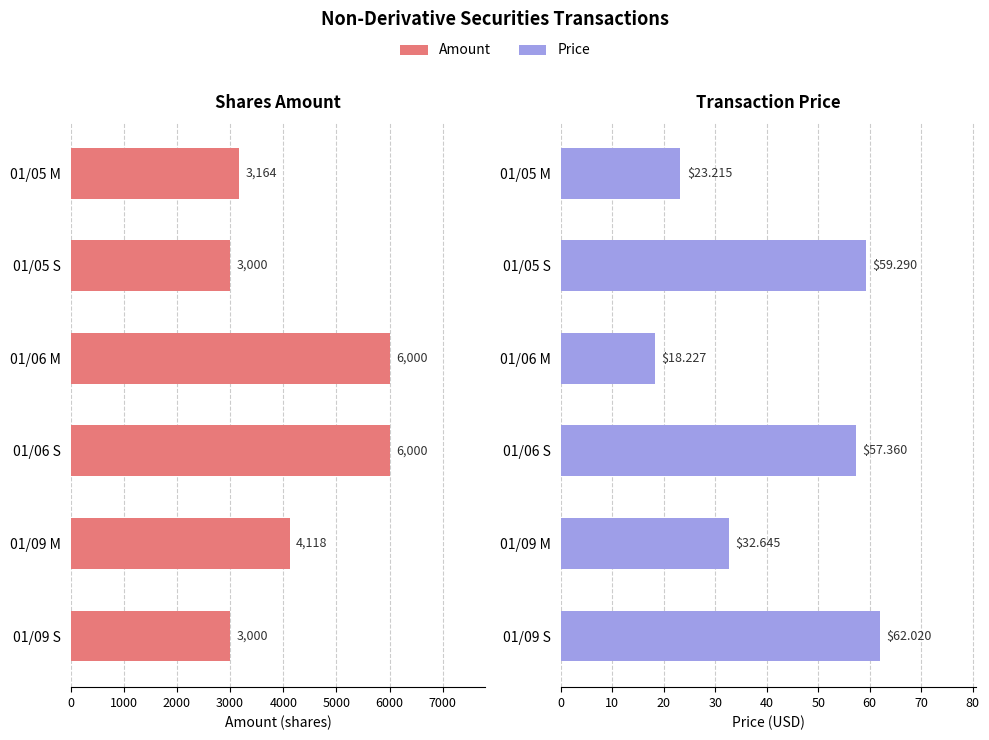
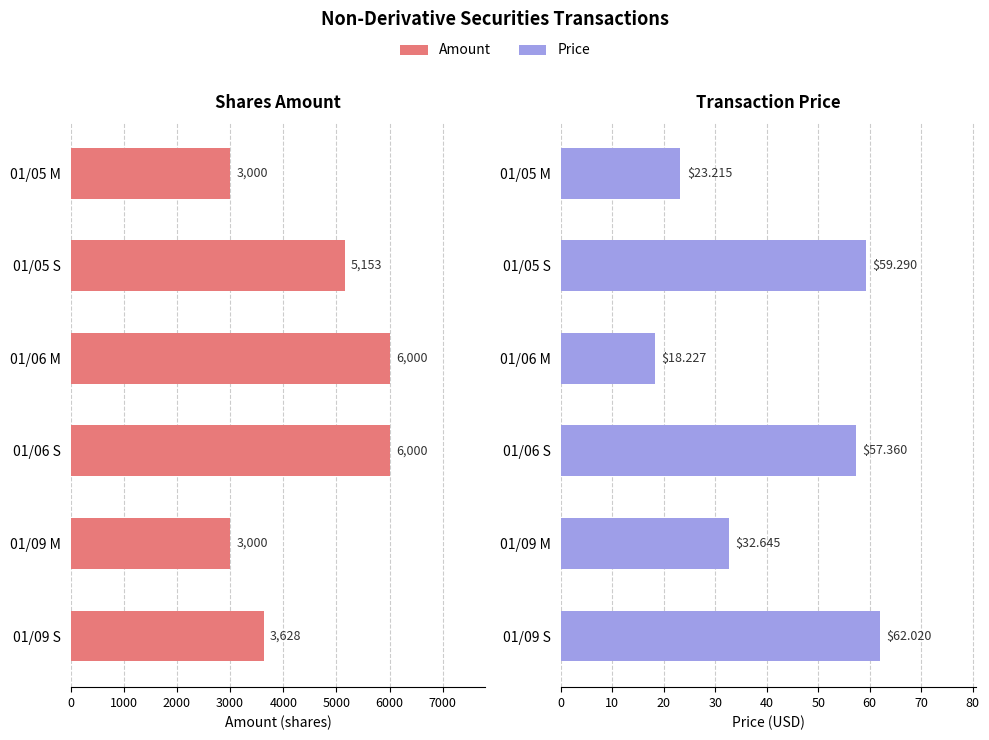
Shares Amount, 01/05 M: 3,164 -> 3,000
Shares Amount, 01/05 S: 3,000 -> 5,153
Shares Amount, 01/09 M: 4,118 -> 3,000
Shares Amount, 01/09 S: 3,000 -> 3,628
